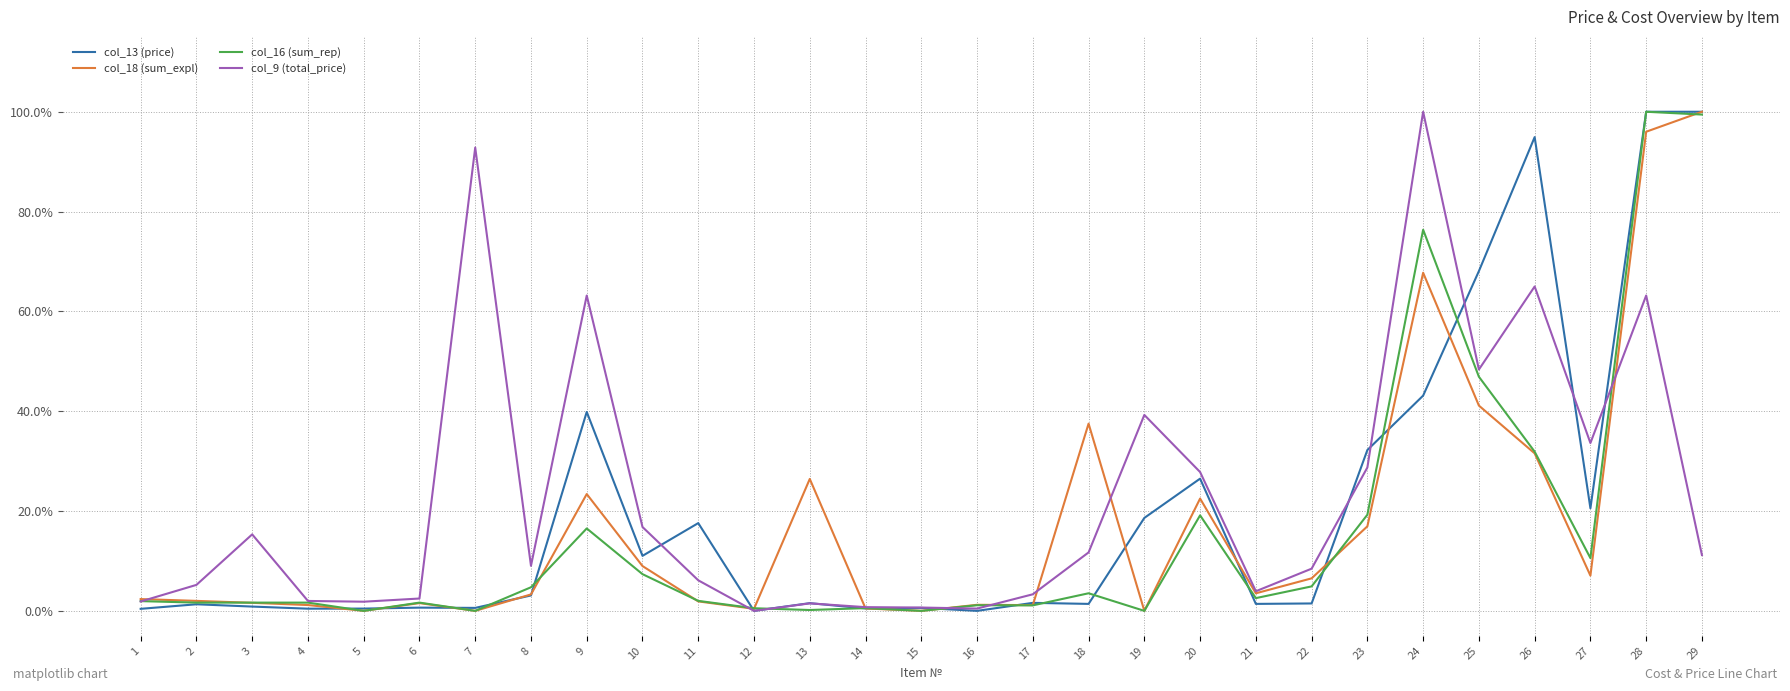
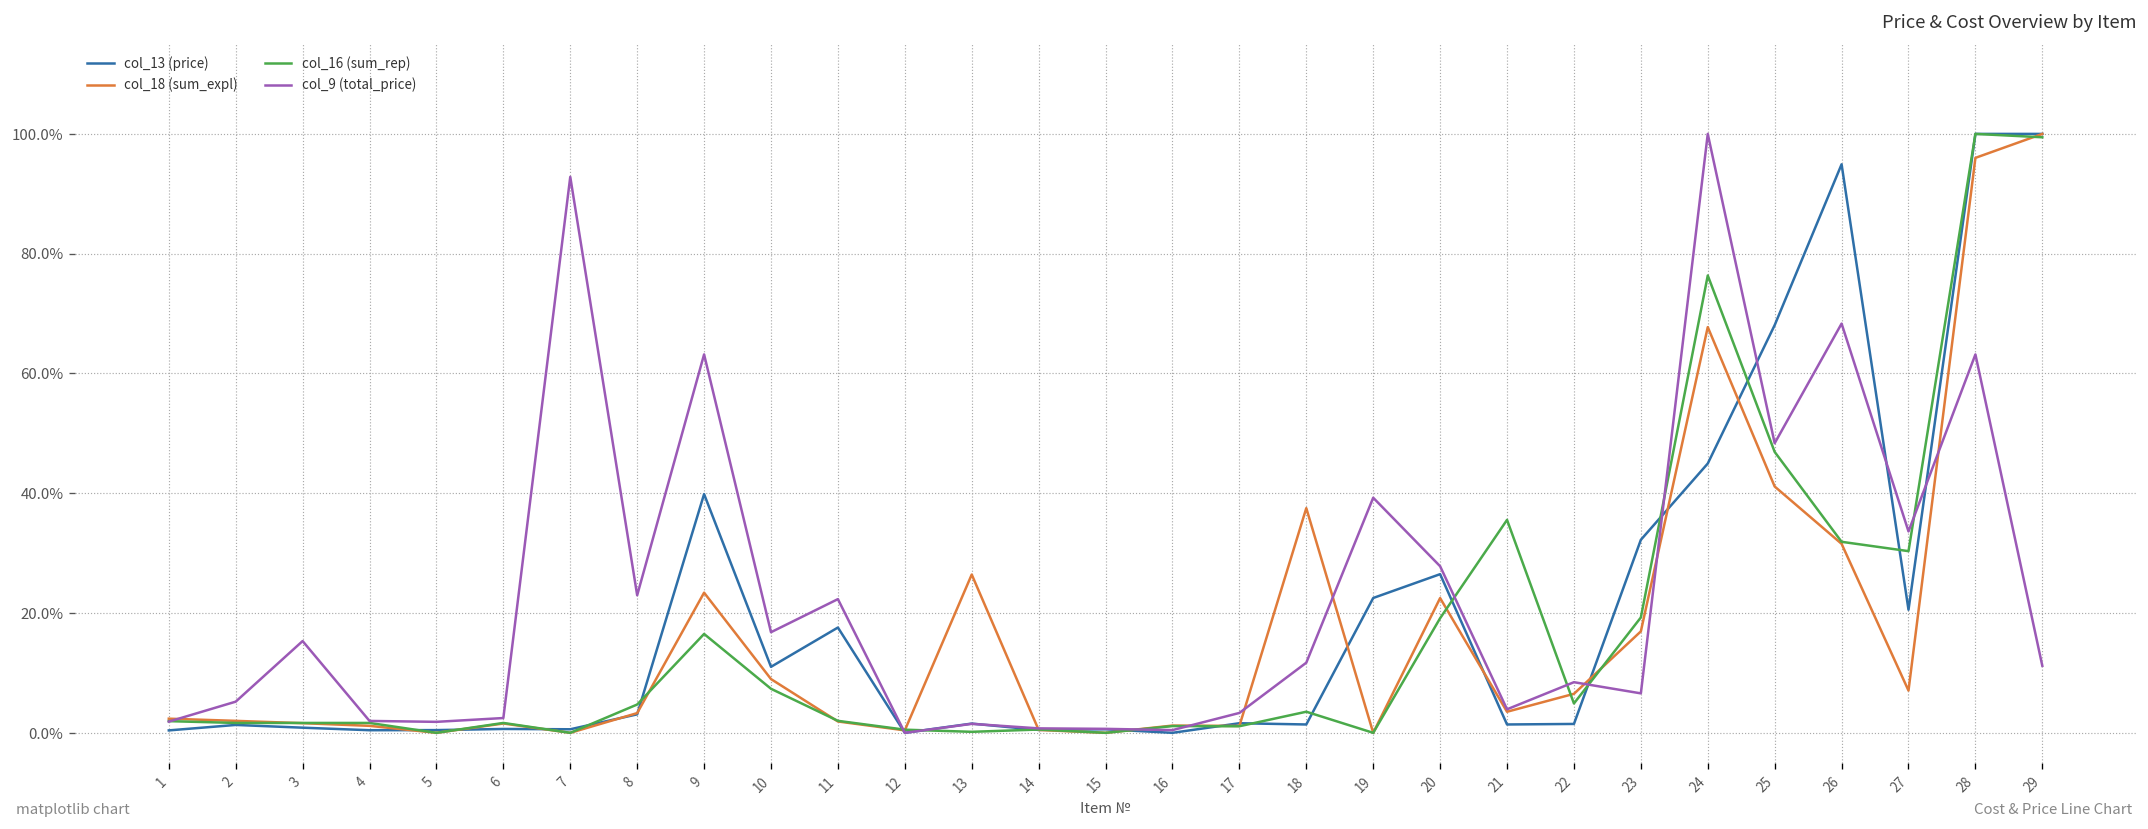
col_9 (total_price), 8: 9% -> 23%
col_9 (total_price), 11: 6% -> 22%
col_13 (price), 19: 19% -> 23%
col_16 (sum_rep), 21: 3% -> 36%
col_9 (total_price), 23: 29% -> 7%
col_13 (price), 24: 43% -> 45%
col_9 (total_price), 26: 65% -> 68%
col_16 (sum_rep), 27: 11% -> 30%
